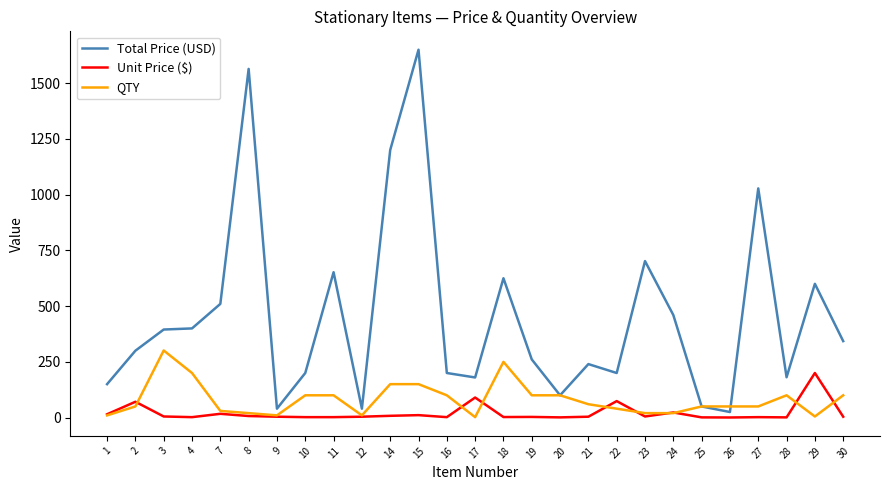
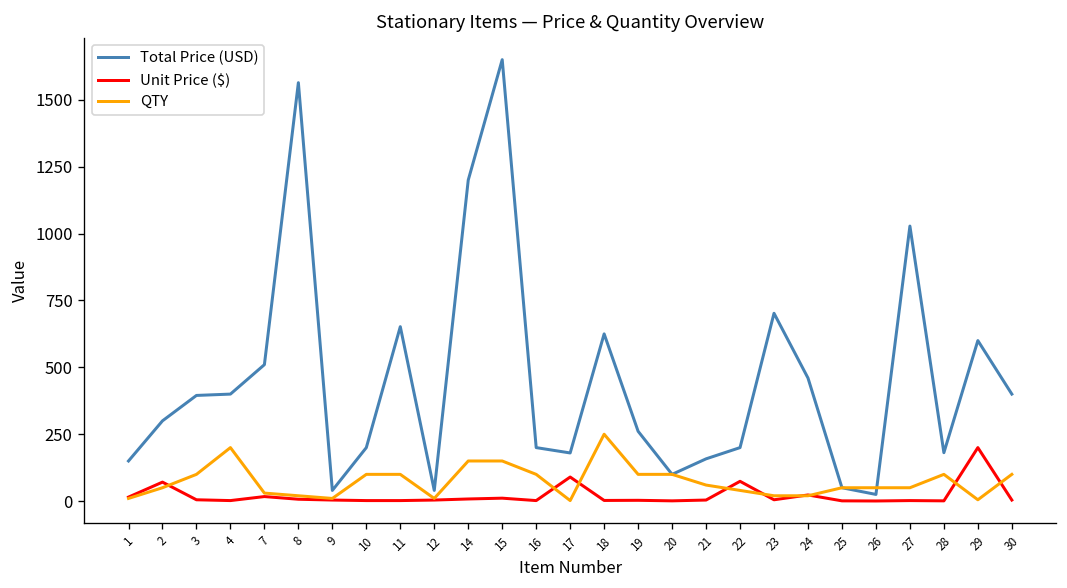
QTY, 3: 300 -> 100
Total Price (USD), 21: 240 -> 160
Total Price (USD), 30: 340 -> 400
